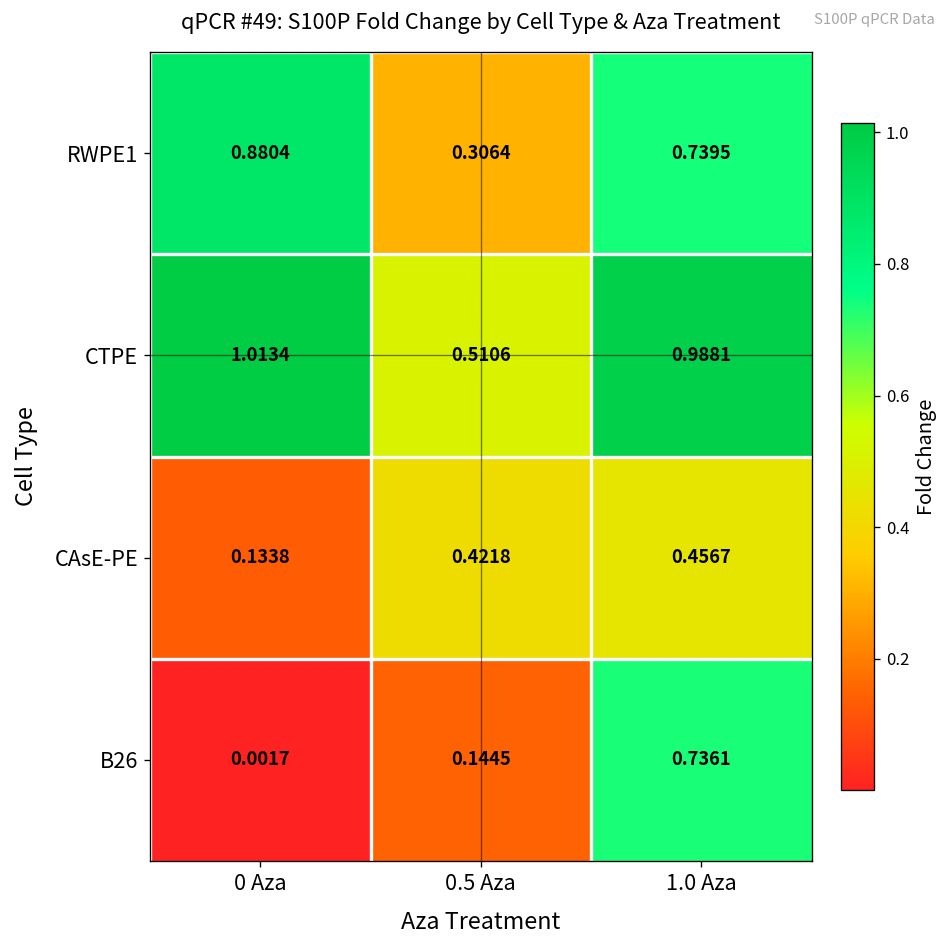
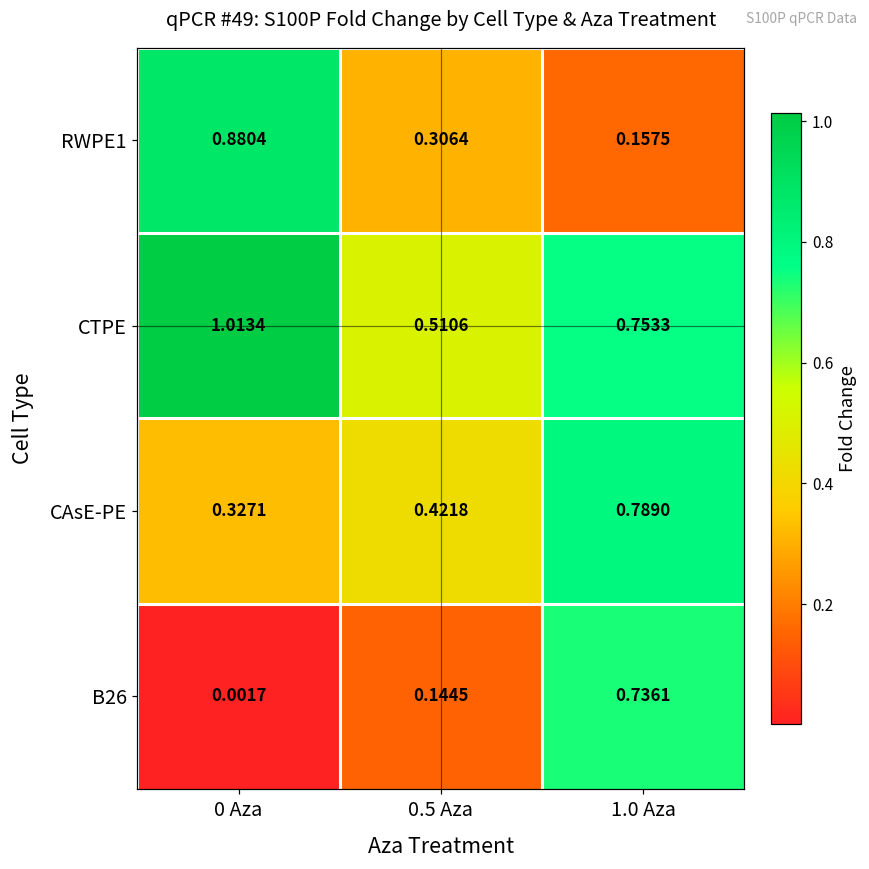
RWPE1, 1.0 Aza: 0.7395 -> 0.1575
CTPE, 1.0 Aza: 0.9881 -> 0.7533
CAsE-PE, 0 Aza: 0.1338 -> 0.3271
CAsE-PE, 1.0 Aza: 0.4567 -> 0.7890
